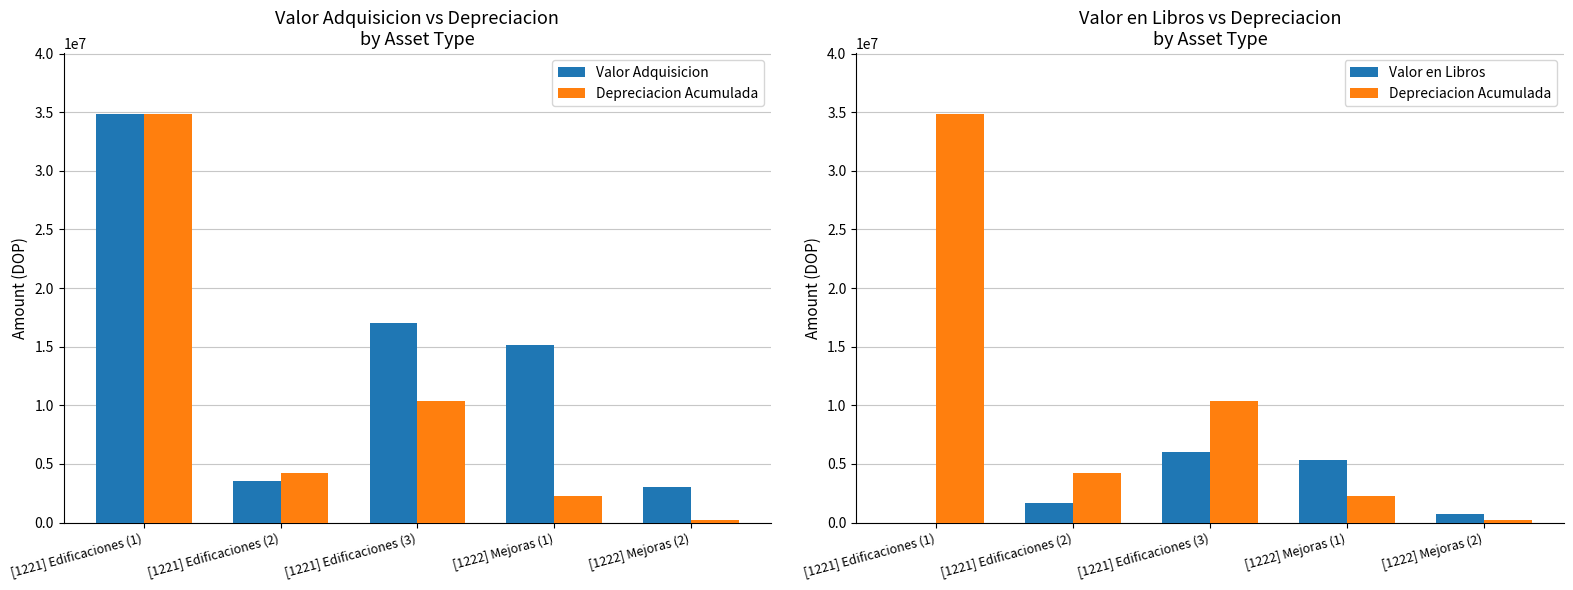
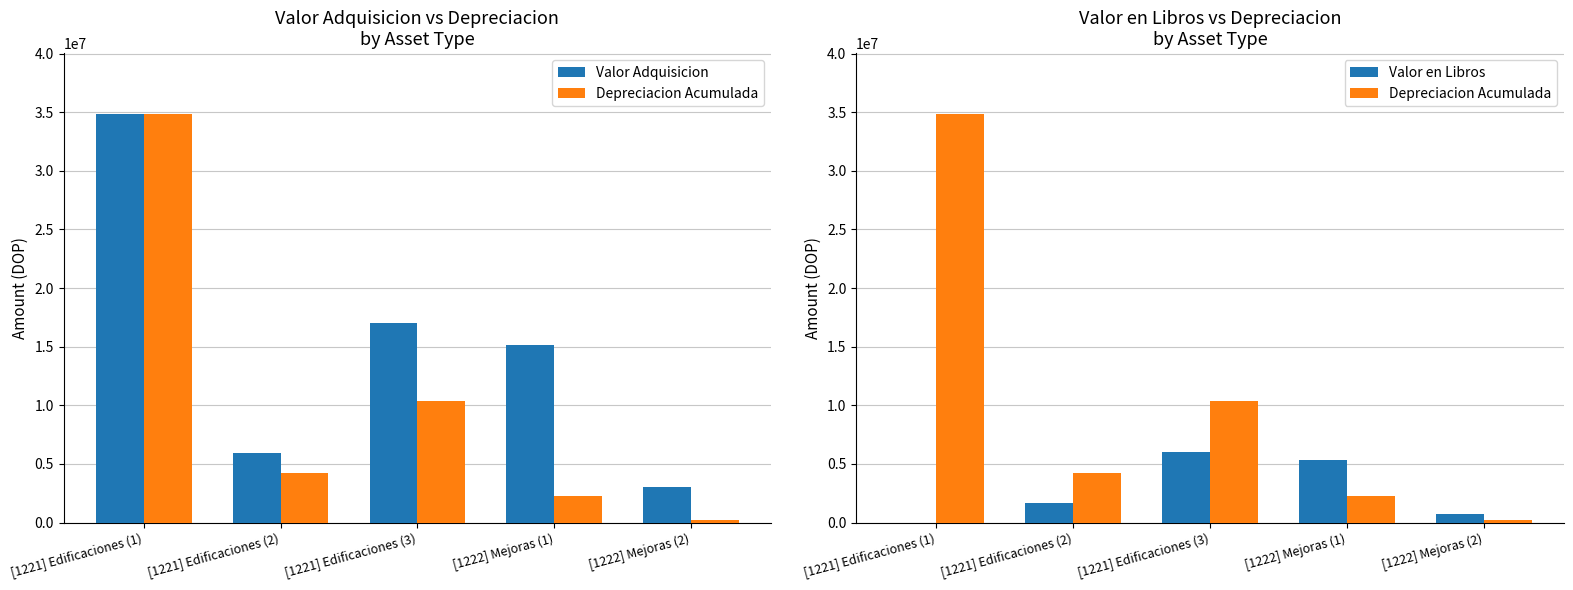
Valor Adquisicion vs Depreciacion by Asset Type, Valor Adquisicion, [1221] Edificaciones (2): 3600000 -> 5900000
